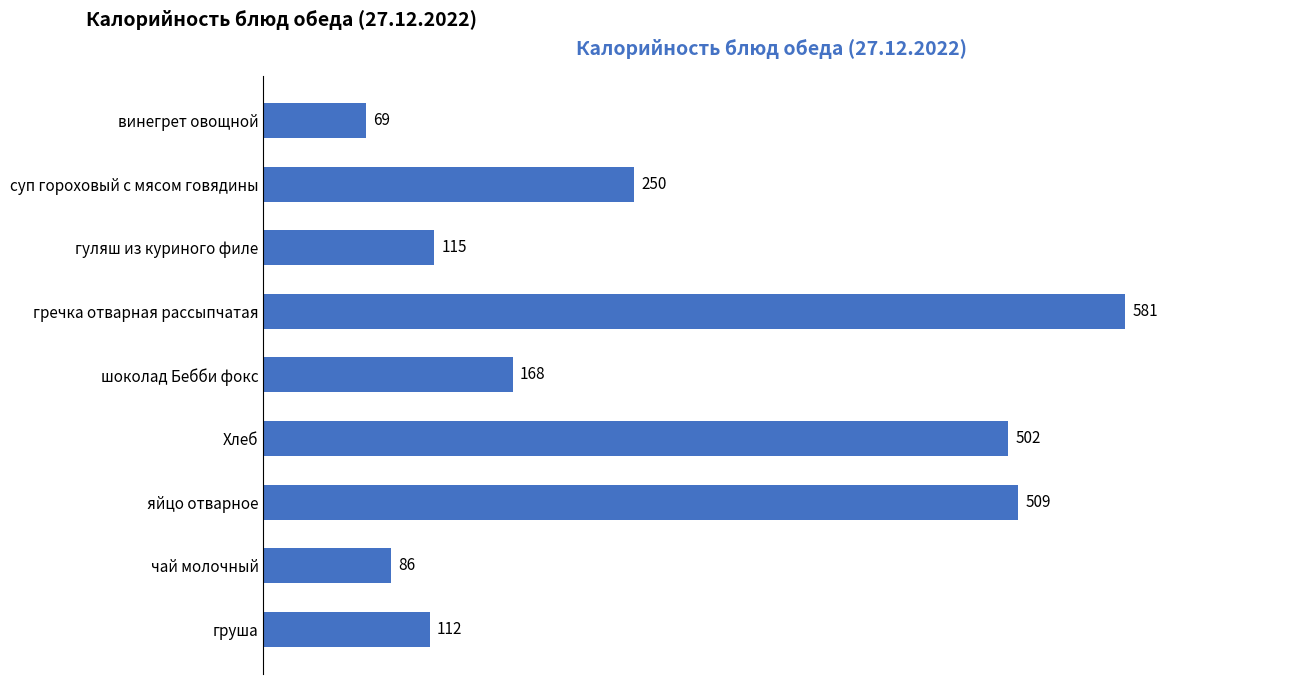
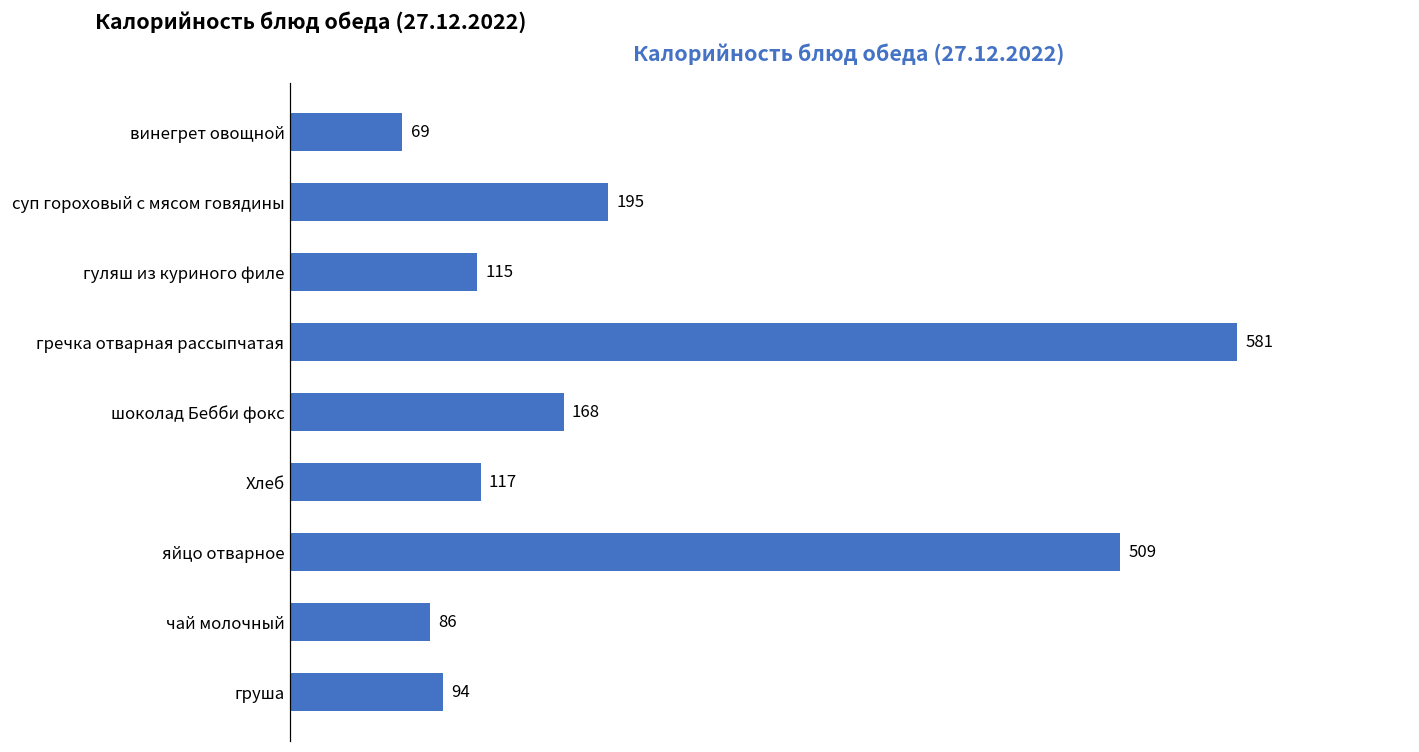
суп гороховый с мясом говядины: 250 -> 195
Хлеб: 502 -> 117
груша: 112 -> 94
